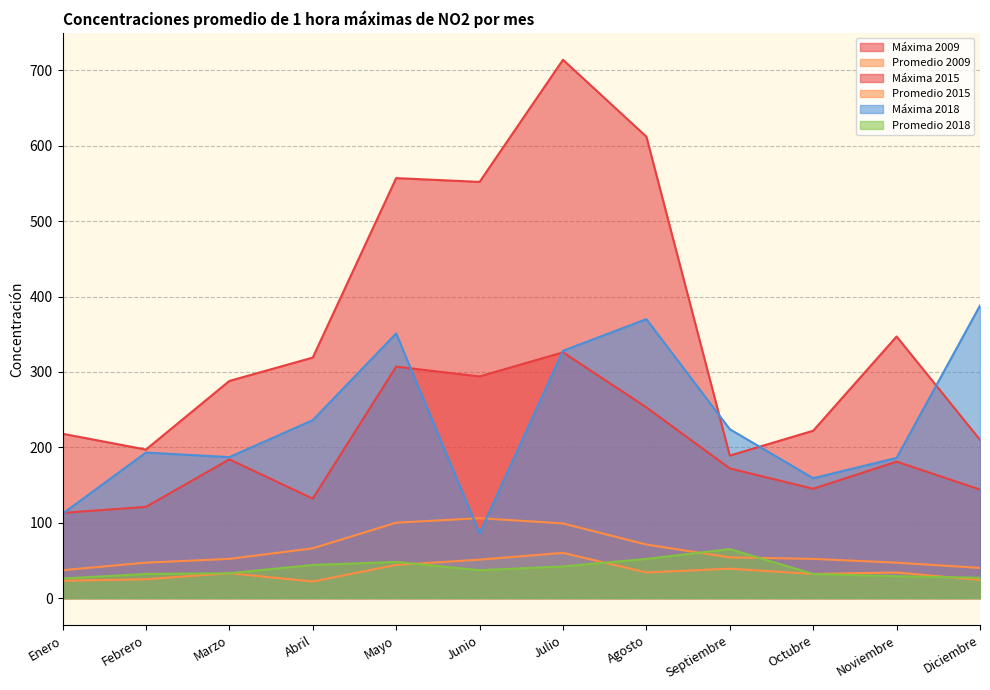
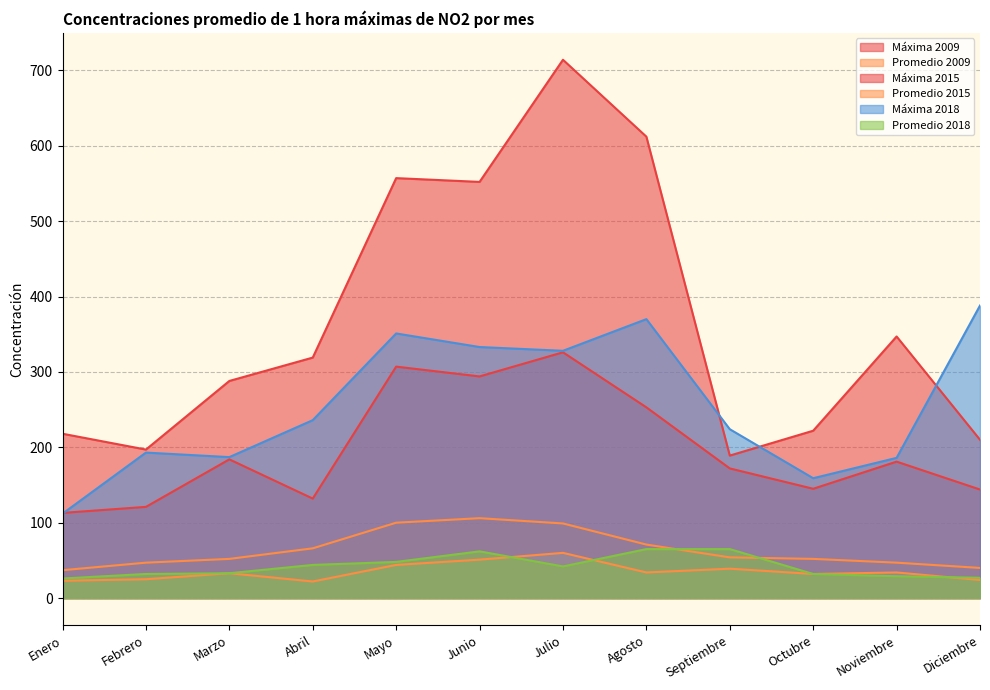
Máxima 2018, Junio: 90 -> 330
Promedio 2018, Junio: 40 -> 60
Promedio 2018, Agosto: 50 -> 70
